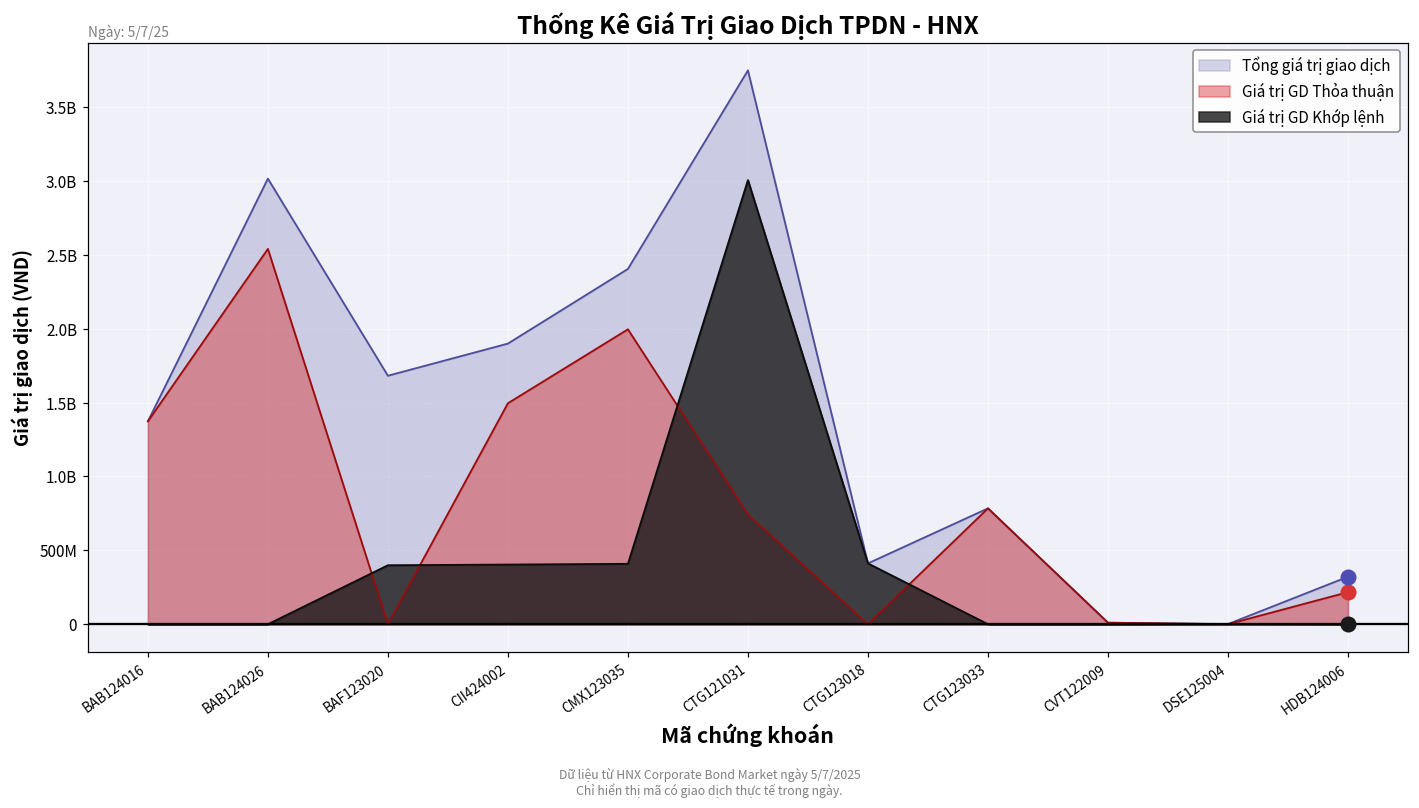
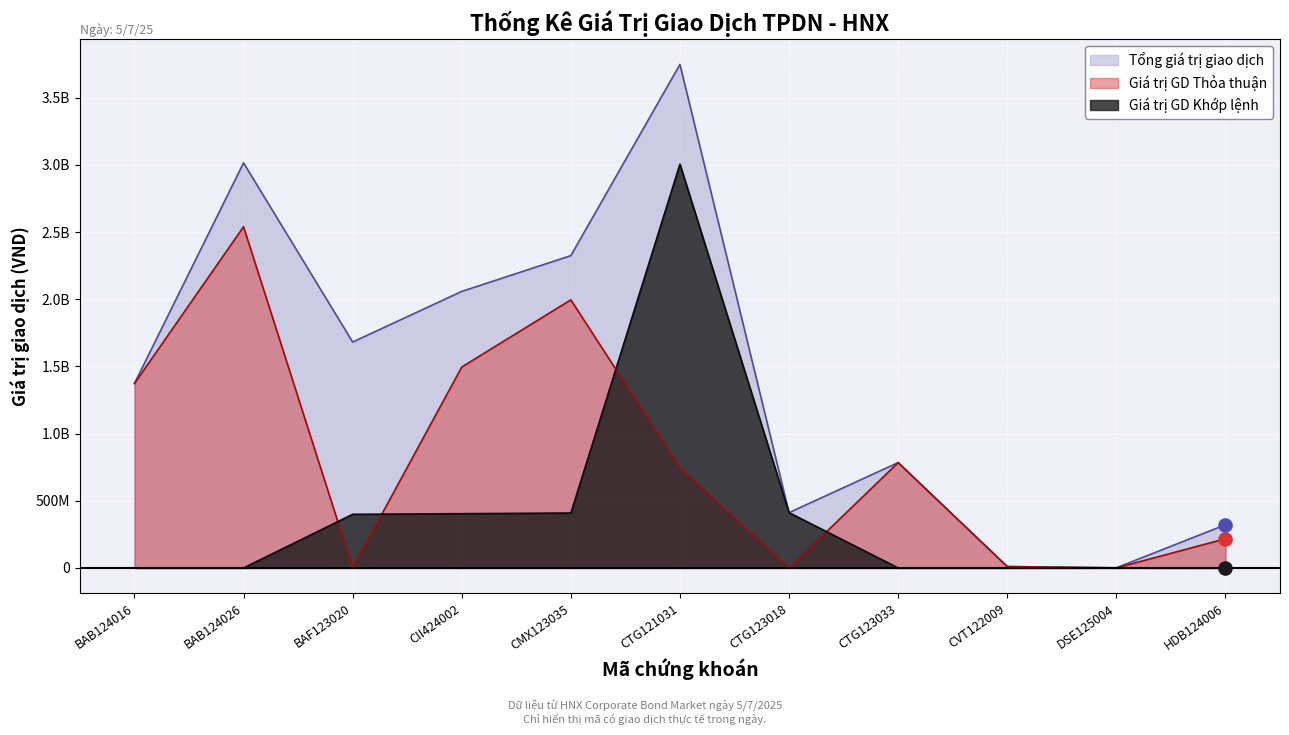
Tổng giá trị giao dịch, CII424002: 1900000000 -> 2060000000
Tổng giá trị giao dịch, CMX123035: 2400000000 -> 2330000000
